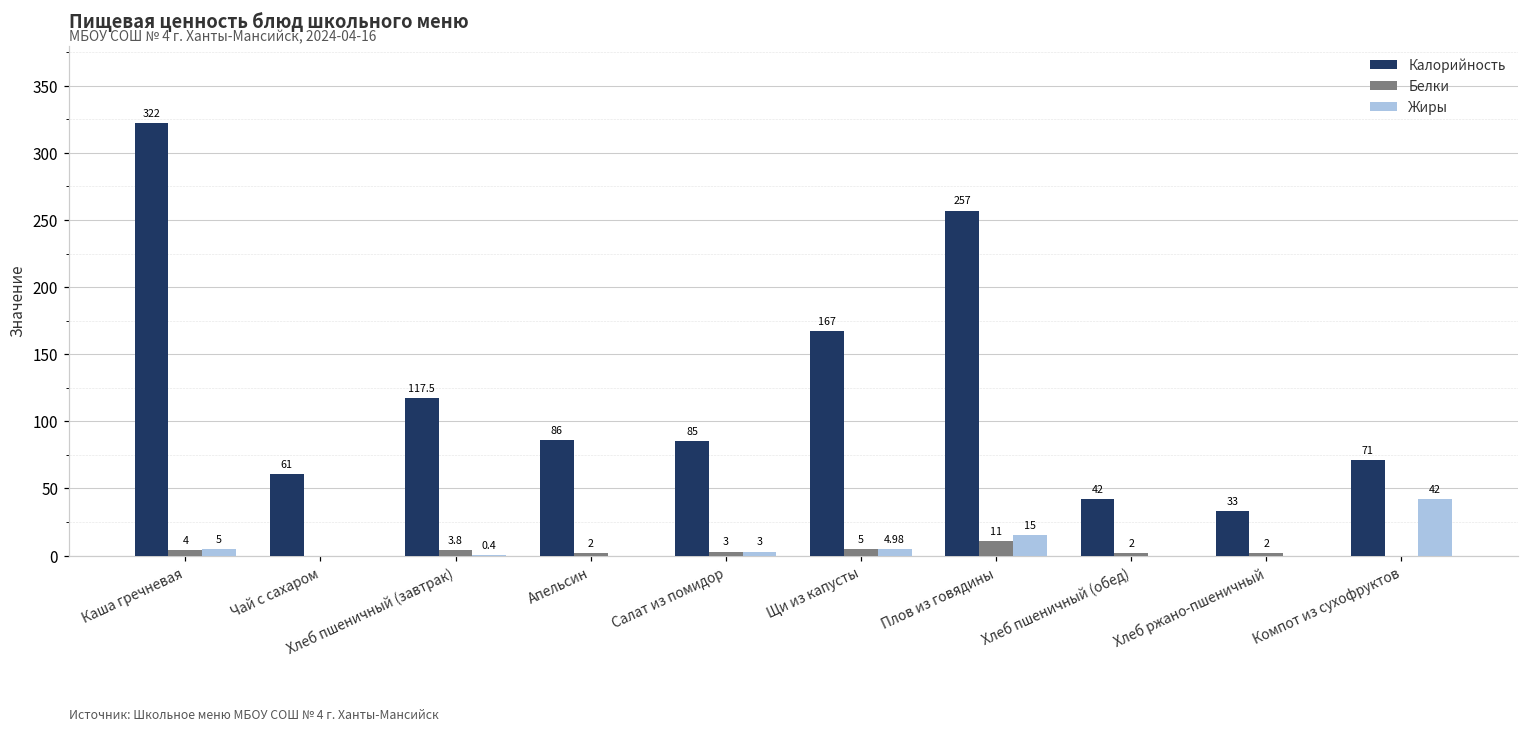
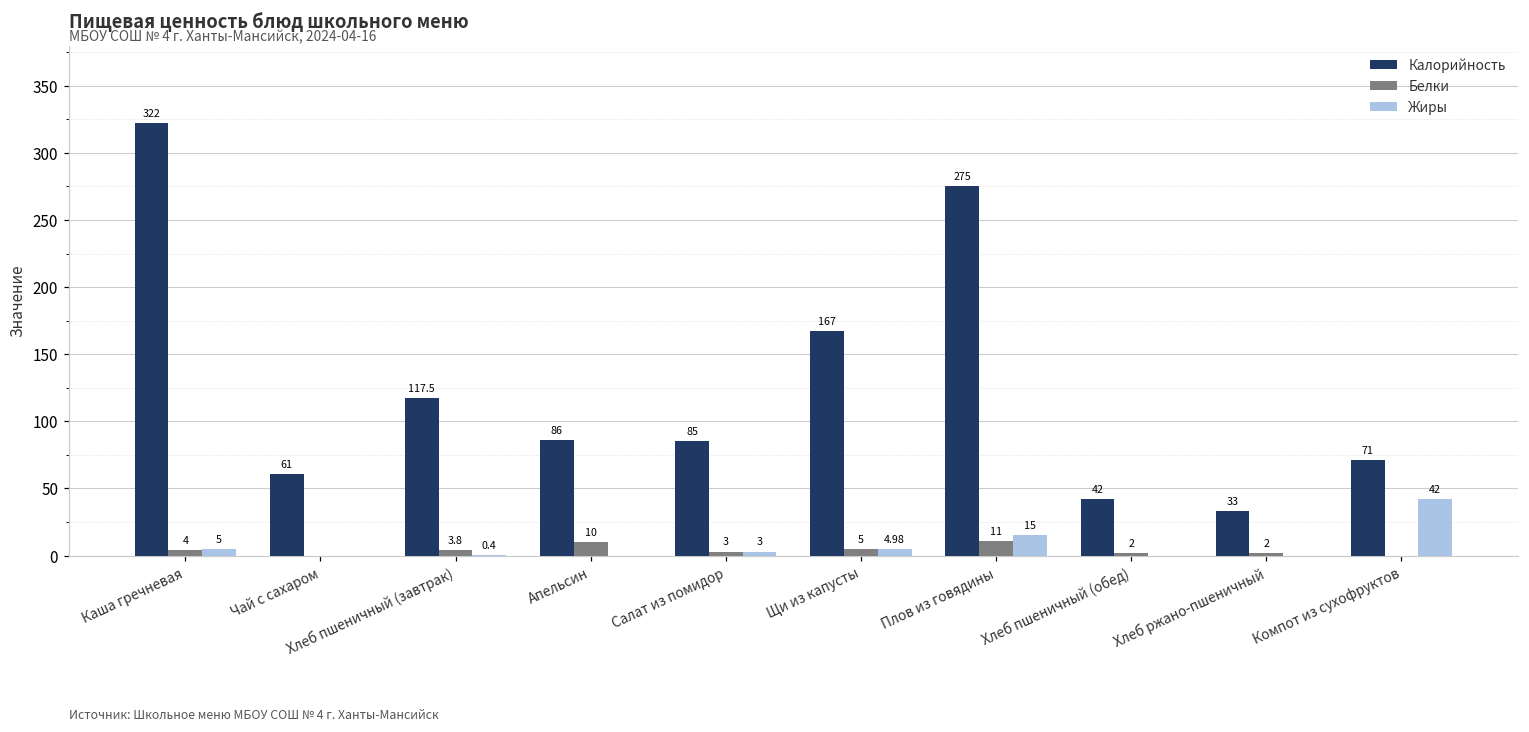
Белки, Апельсин: 2 -> 10
Калорийность, Плов из говядины: 257 -> 275
